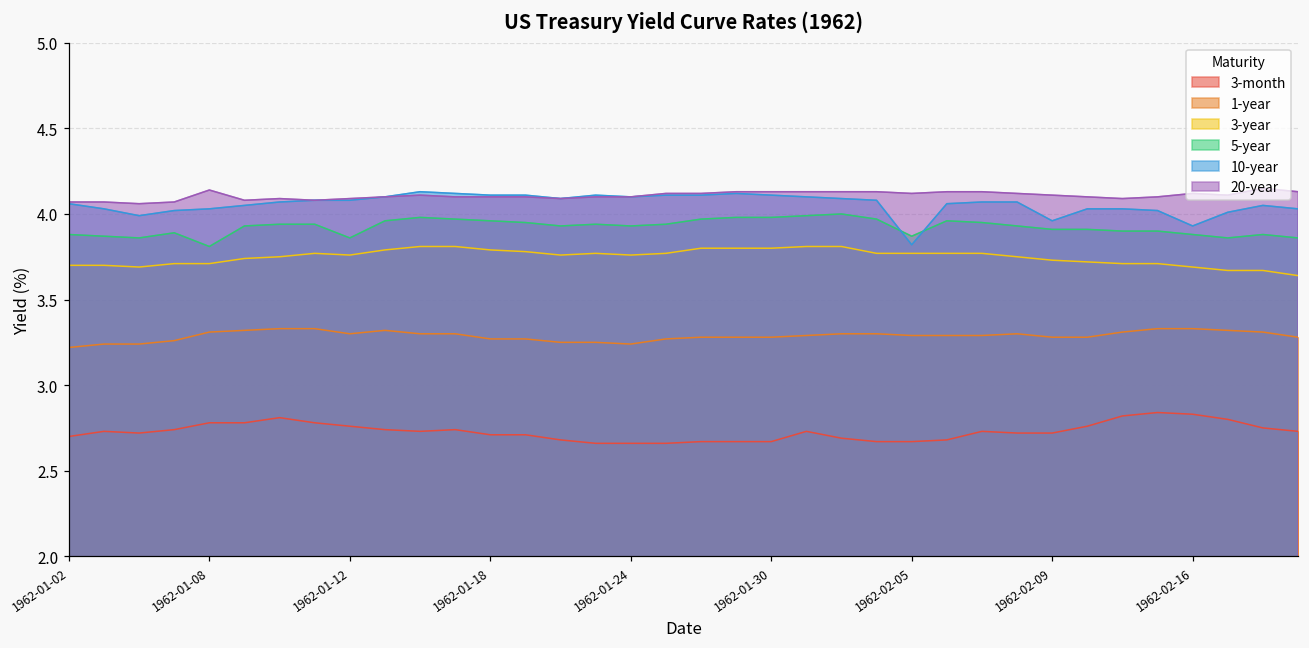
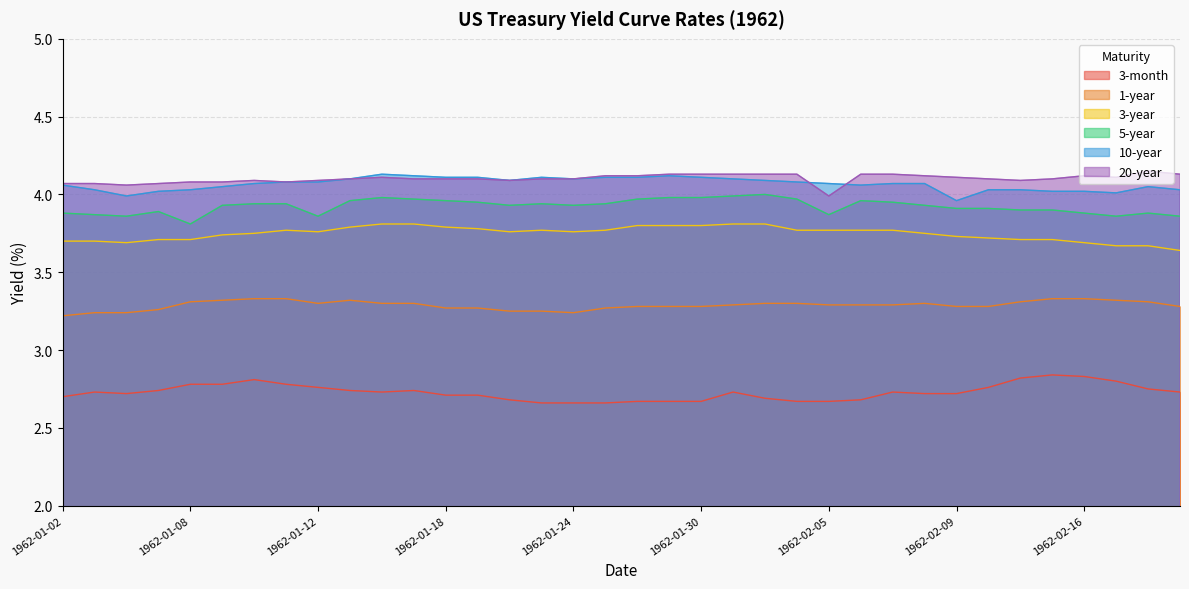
20-year, 1962-01-08: 4.14 -> 4.08
10-year, 1962-02-05: 3.82 -> 4.07
20-year, 1962-02-05: 4.12 -> 3.99
10-year, 1962-02-16: 3.93 -> 4.02
